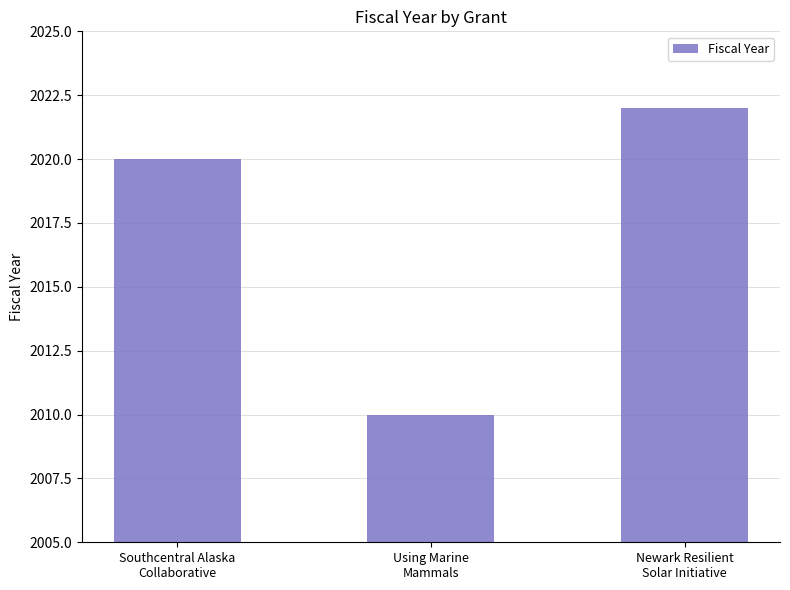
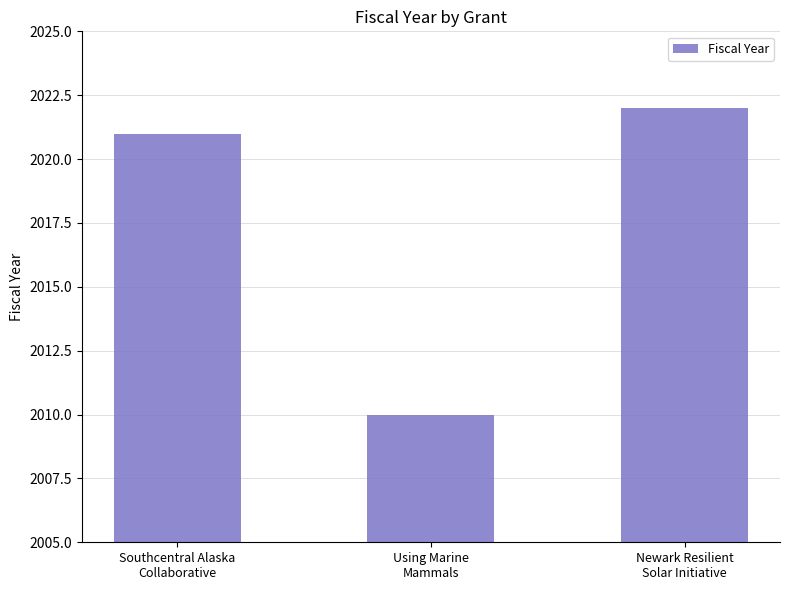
Southcentral Alaska Collaborative: 2020 -> 2021
